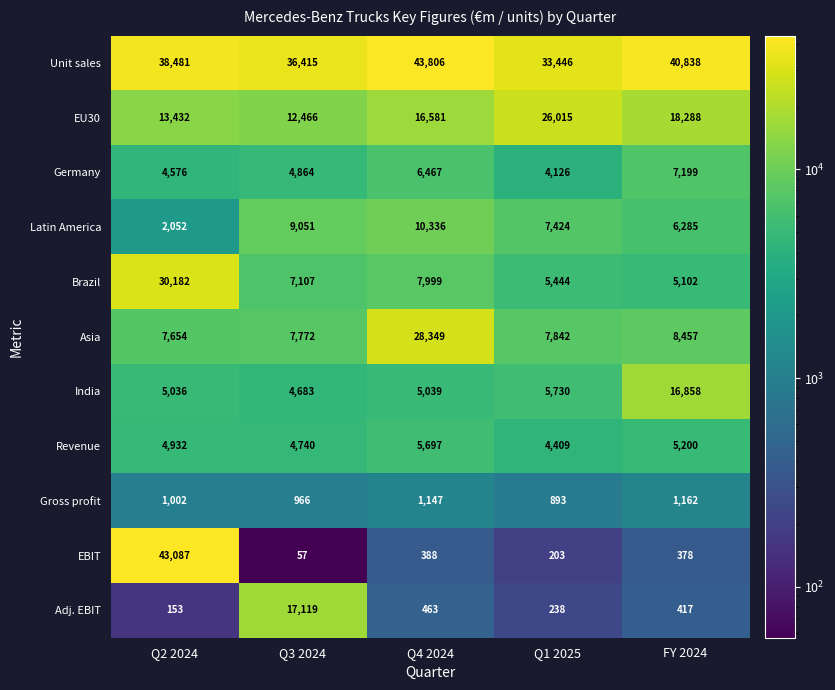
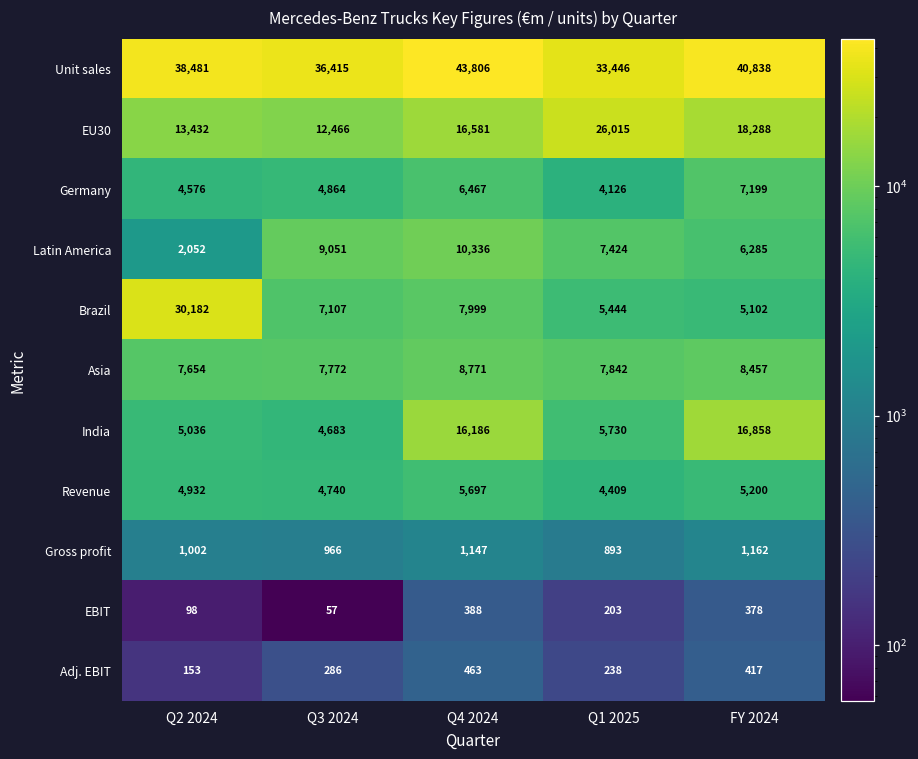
Asia, Q4 2024: 28,349 -> 8,771
India, Q4 2024: 5,039 -> 16,186
EBIT, Q2 2024: 43,087 -> 98
Adj. EBIT, Q3 2024: 17,119 -> 286
